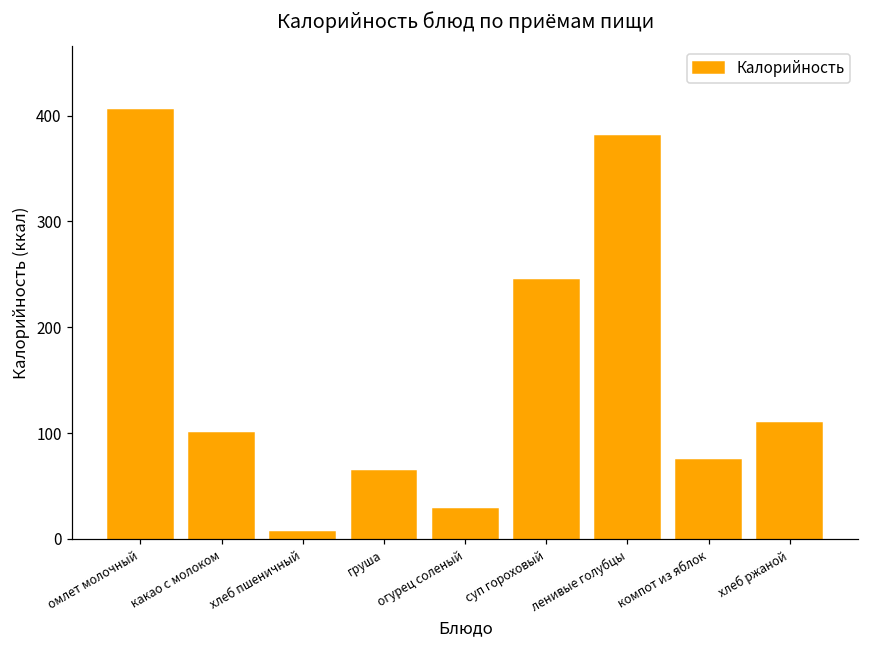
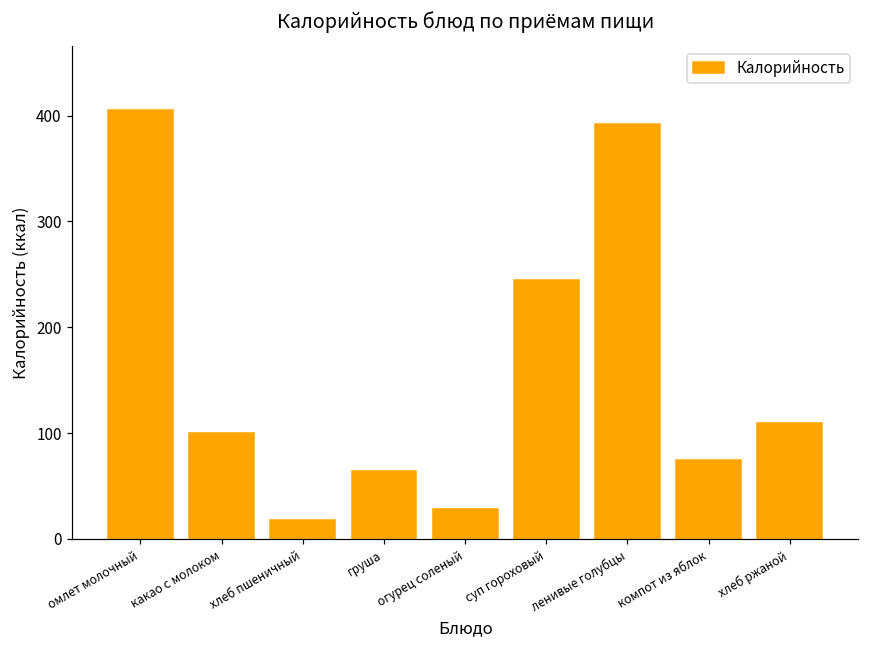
хлеб пшеничный: 10 -> 20
ленивые голубцы: 380 -> 390
